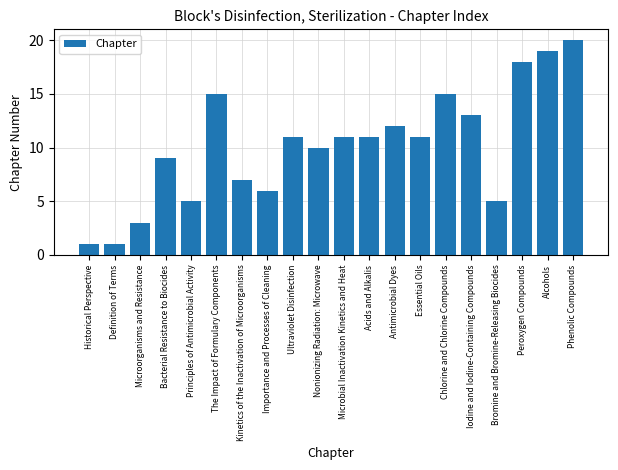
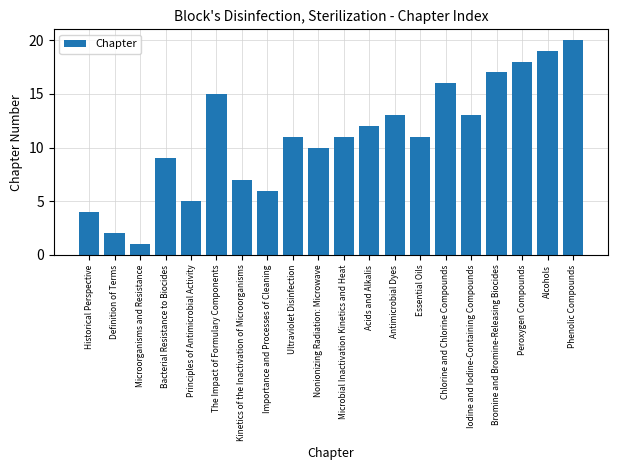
Historical Perspective: 1 -> 4
Definition of Terms: 1 -> 2
Microorganisms and Resistance: 3 -> 1
Acids and Alkalis: 11 -> 12
Antimicrobial Dyes: 12 -> 13
Chlorine and Chlorine Compounds: 15 -> 16
Bromine and Bromine-Releasing Biocides: 5 -> 17
